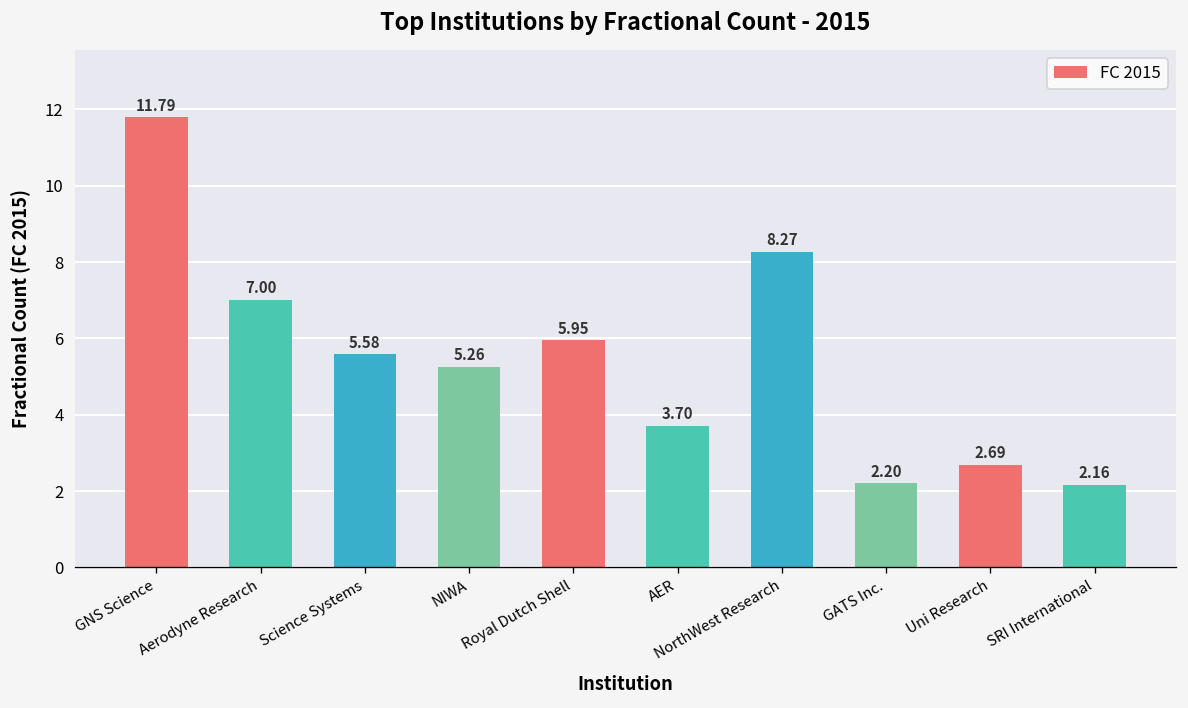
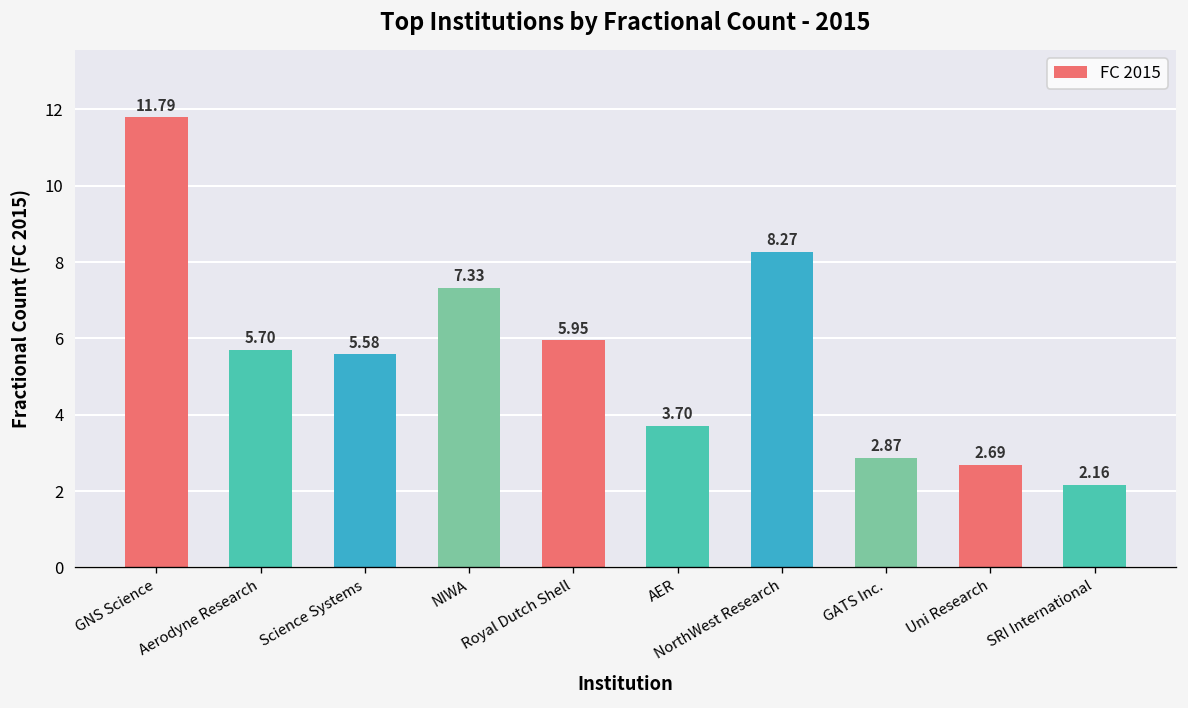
Aerodyne Research: 7.00 -> 5.70
NIWA: 5.26 -> 7.33
GATS Inc.: 2.20 -> 2.87
